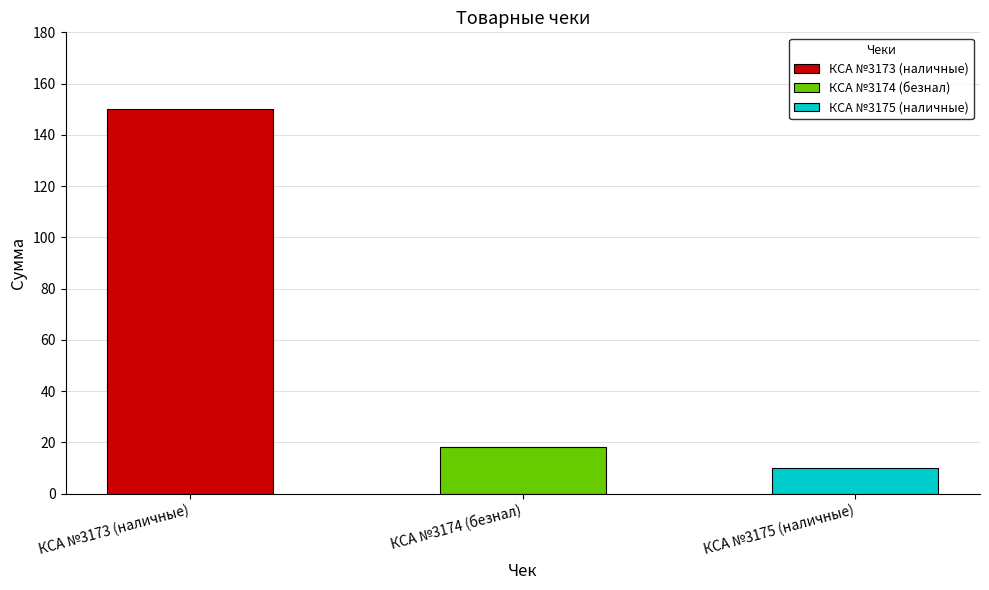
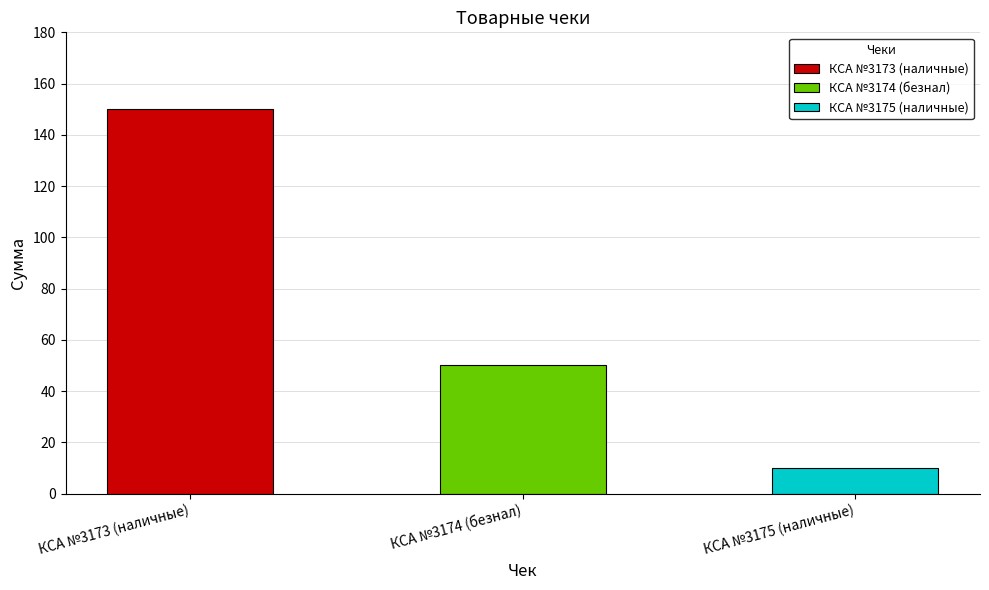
КСА №3174 (безнал): 18 -> 50
